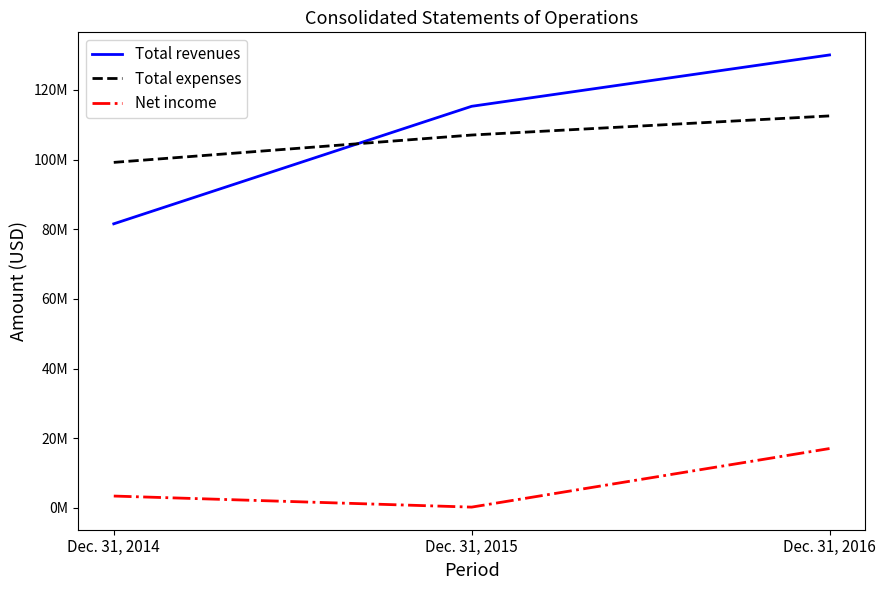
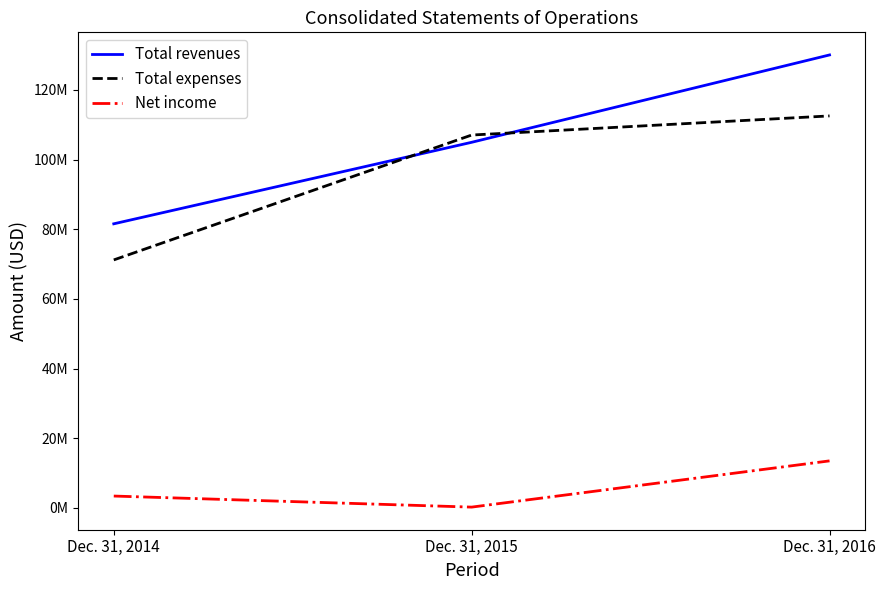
Total expenses, Dec. 31, 2014: 99000000 -> 71000000
Total revenues, Dec. 31, 2015: 115000000 -> 105000000
Net income, Dec. 31, 2016: 17000000 -> 14000000
